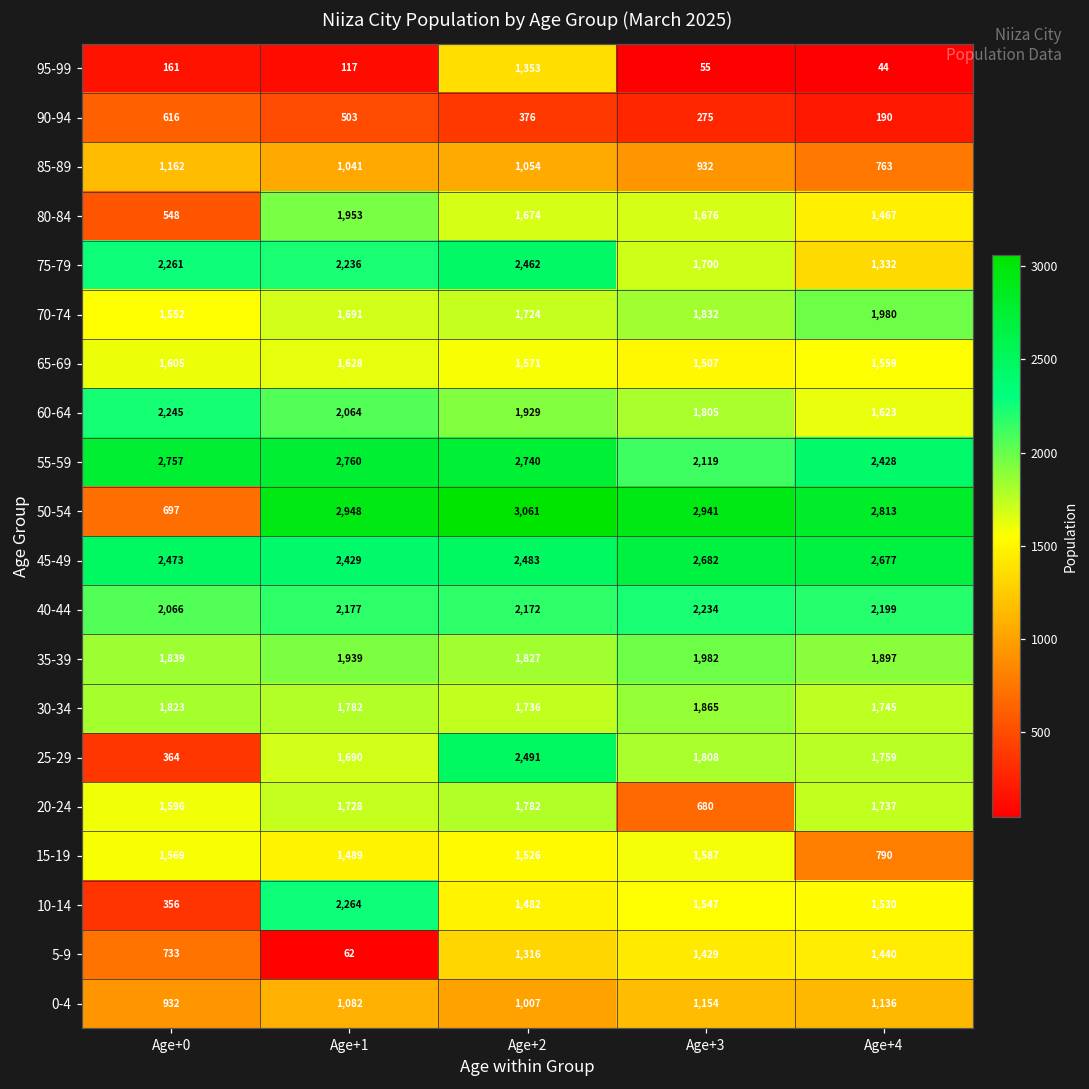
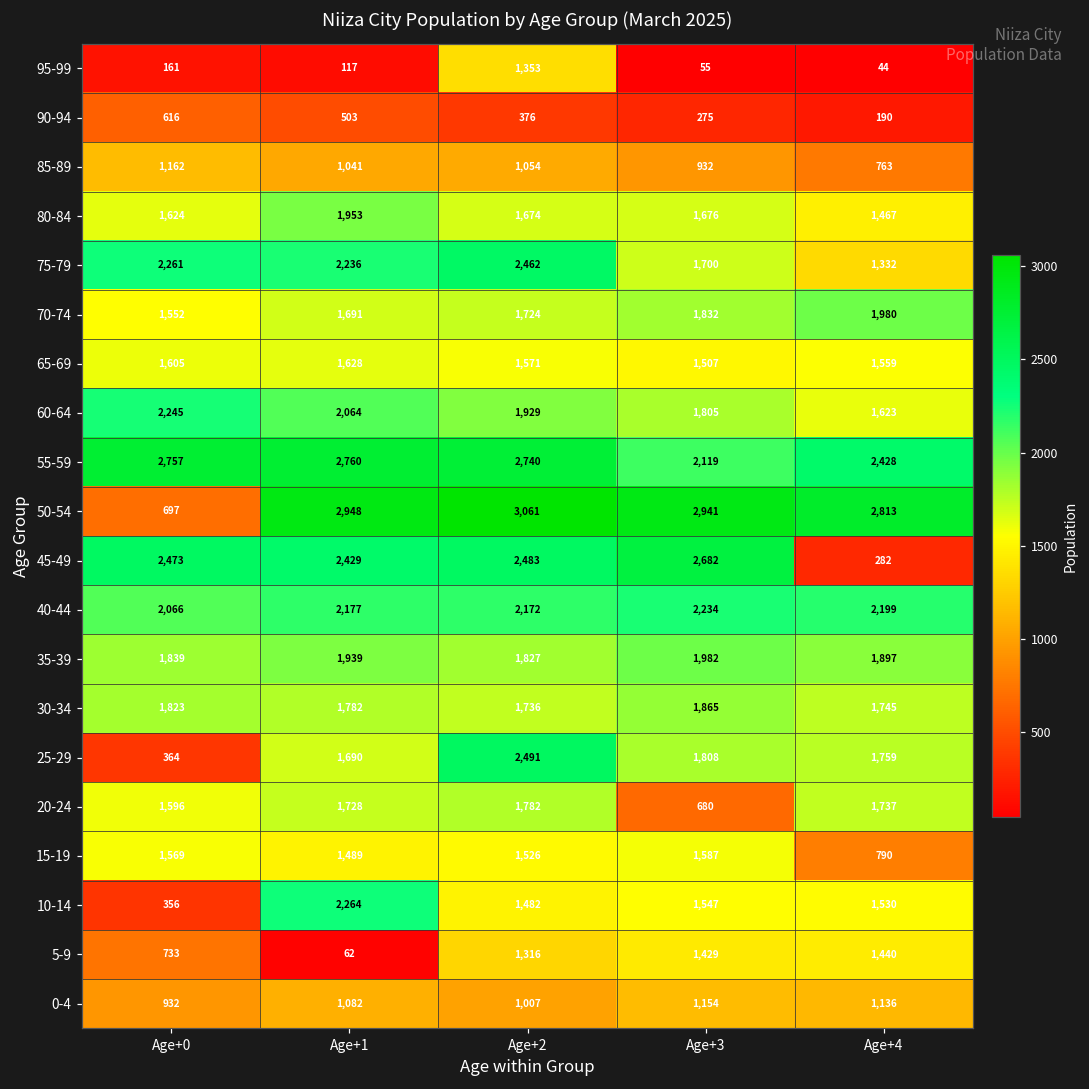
80-84, Age+0: 548 -> 1,624
45-49, Age+4: 2,677 -> 282
